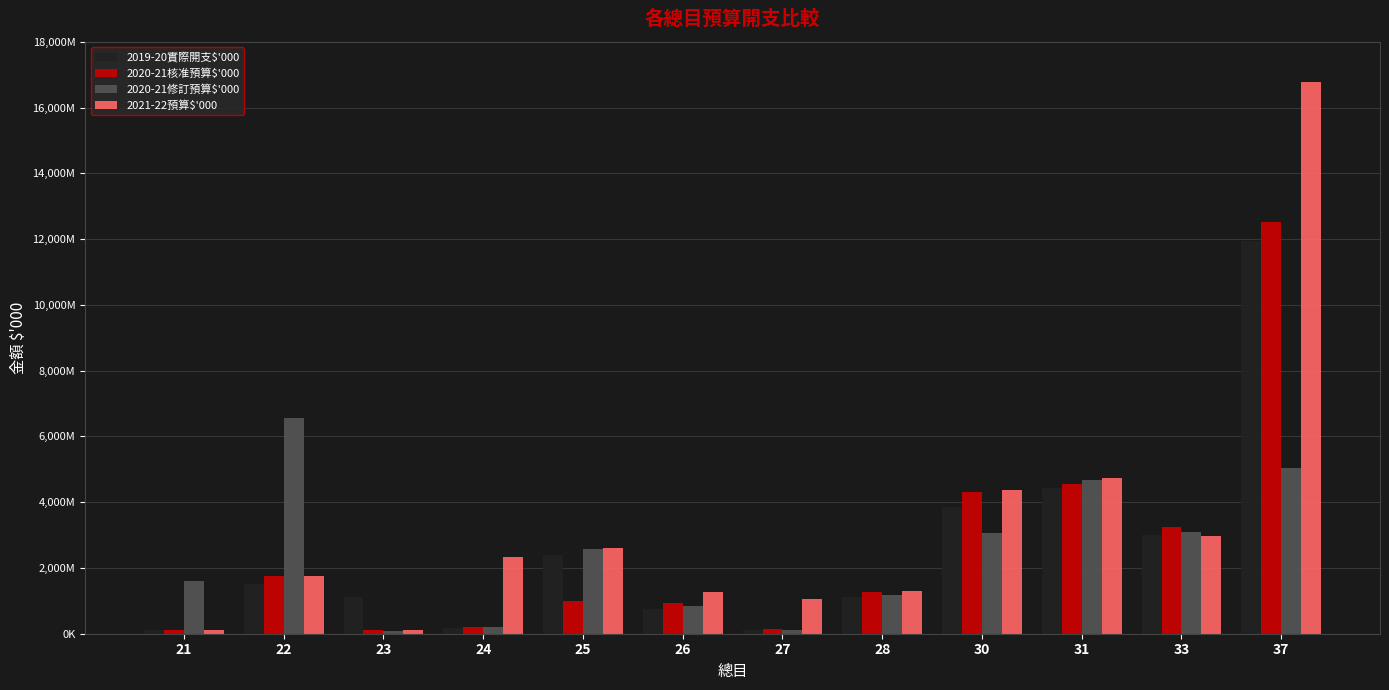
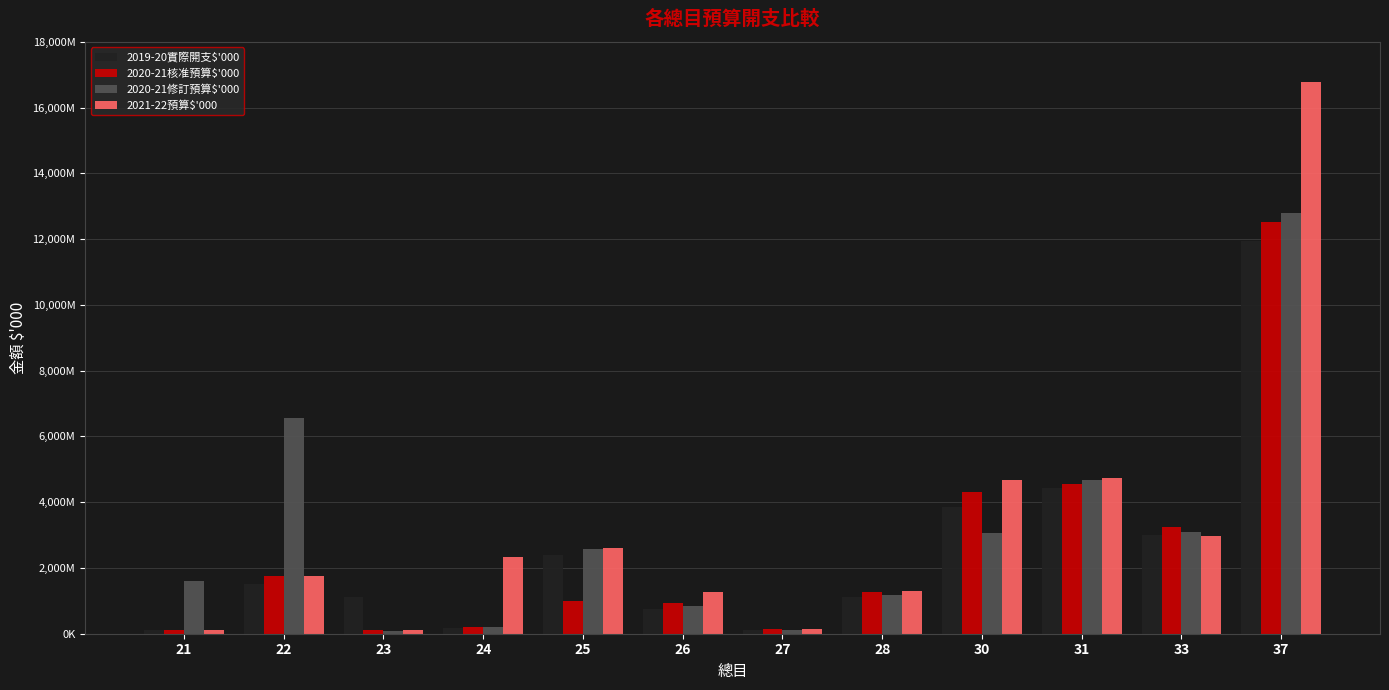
2021-22預算$'000, 27: 1,100,000,000 -> 100,000,000
2021-22預算$'000, 30: 4,400,000,000 -> 4,700,000,000
2020-21修訂預算$'000, 37: 5,000,000,000 -> 12,800,000,000
